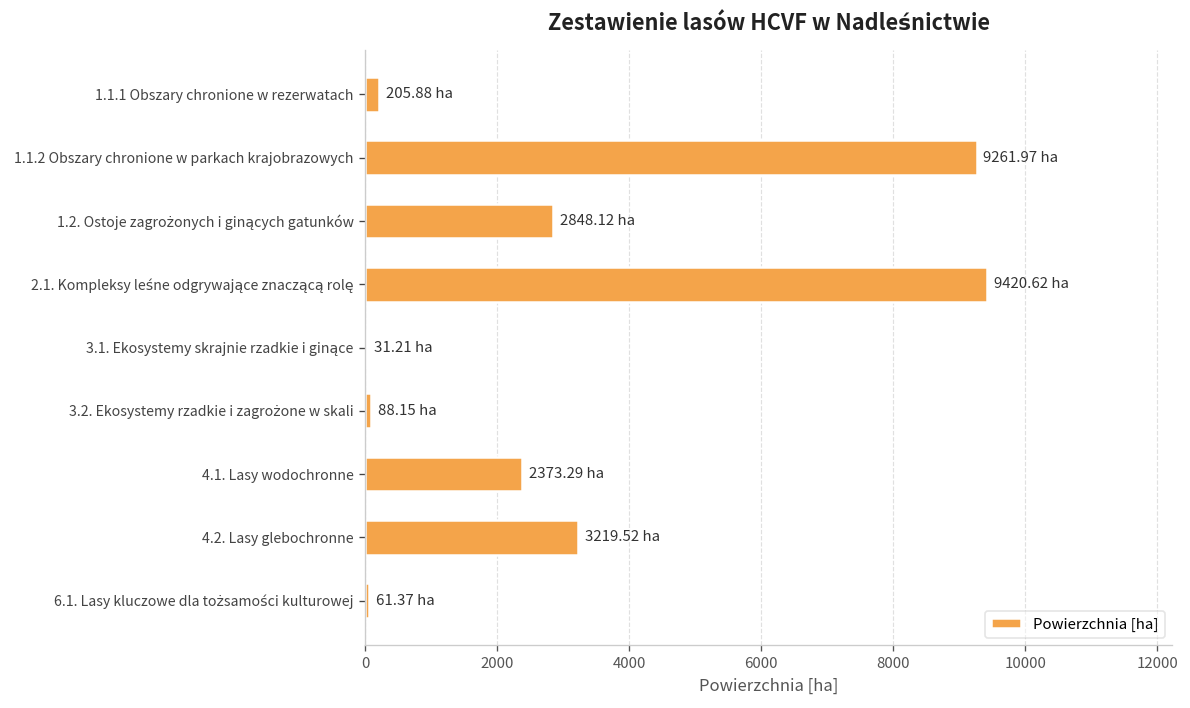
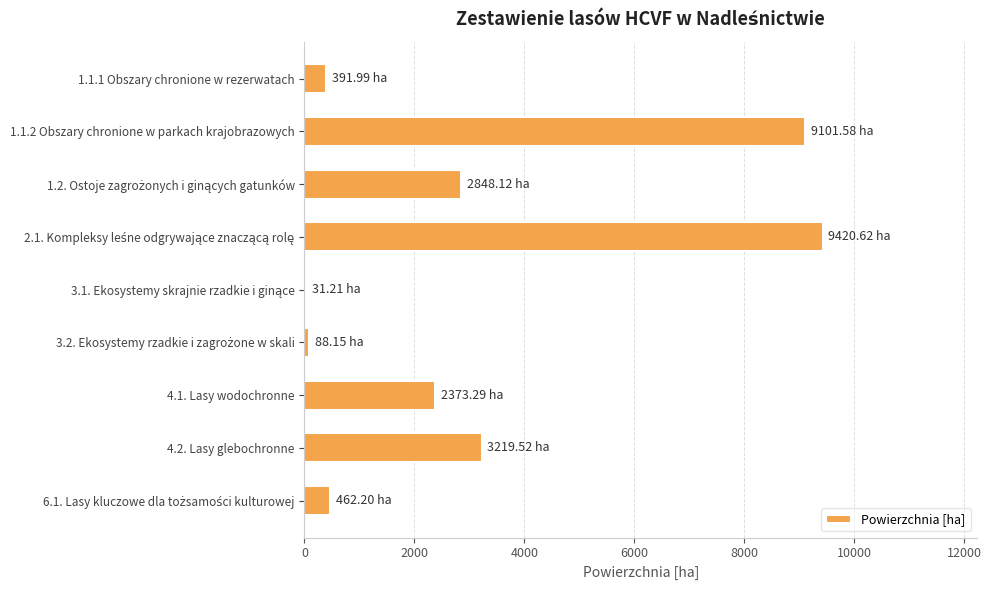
1.1.1 Obszary chronione w rezerwatach: 205.88 -> 391.99
1.1.2 Obszary chronione w parkach krajobrazowych: 9261.97 -> 9101.58
6.1. Lasy kluczowe dla tożsamości kulturowej: 61.37 -> 462.20
